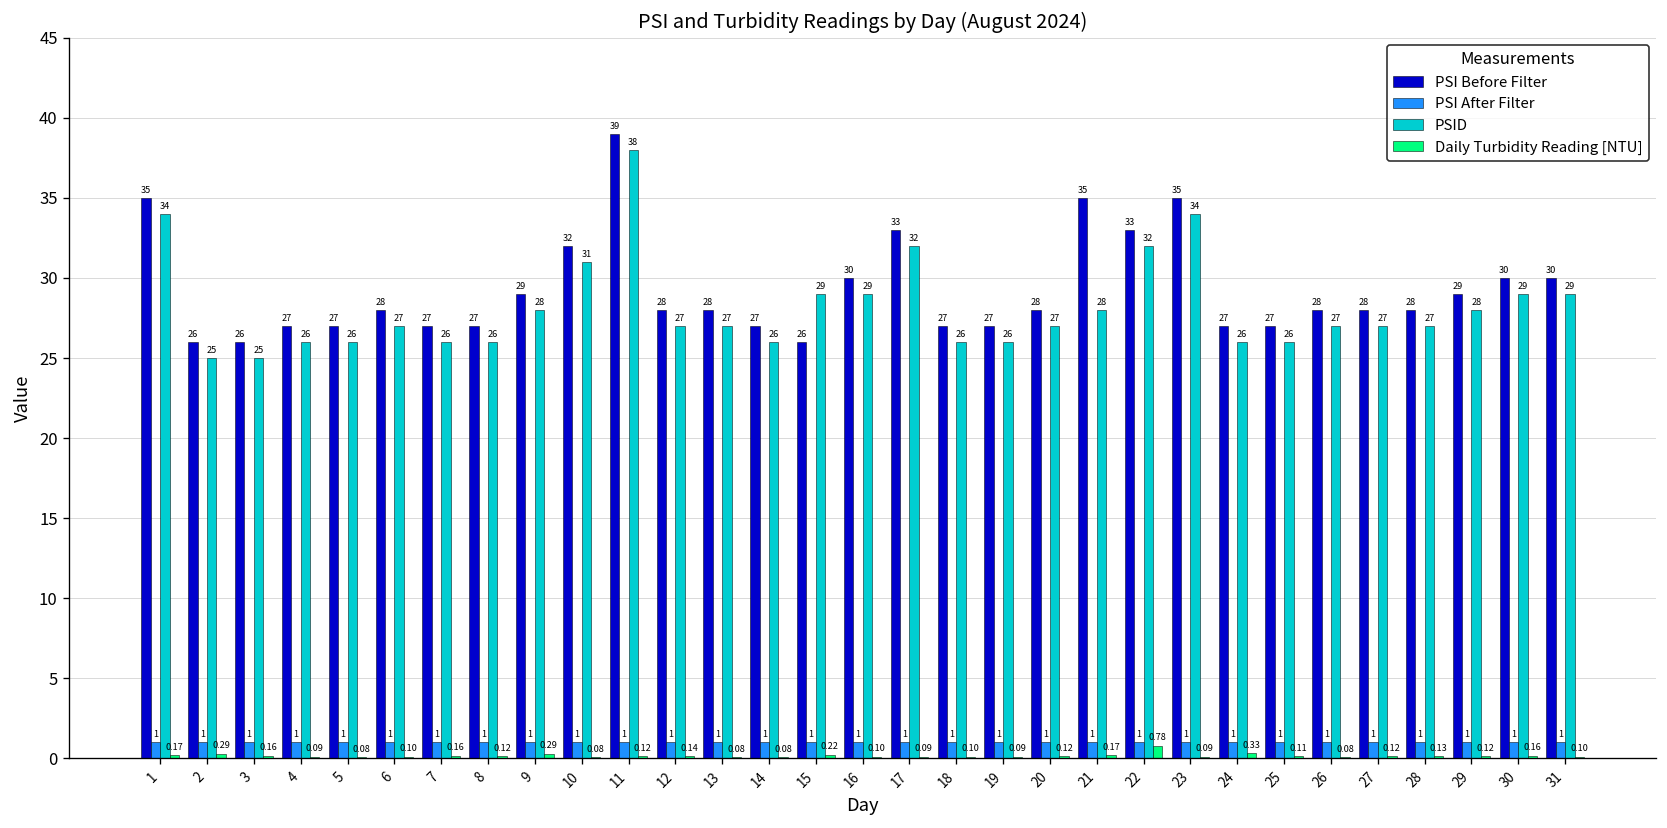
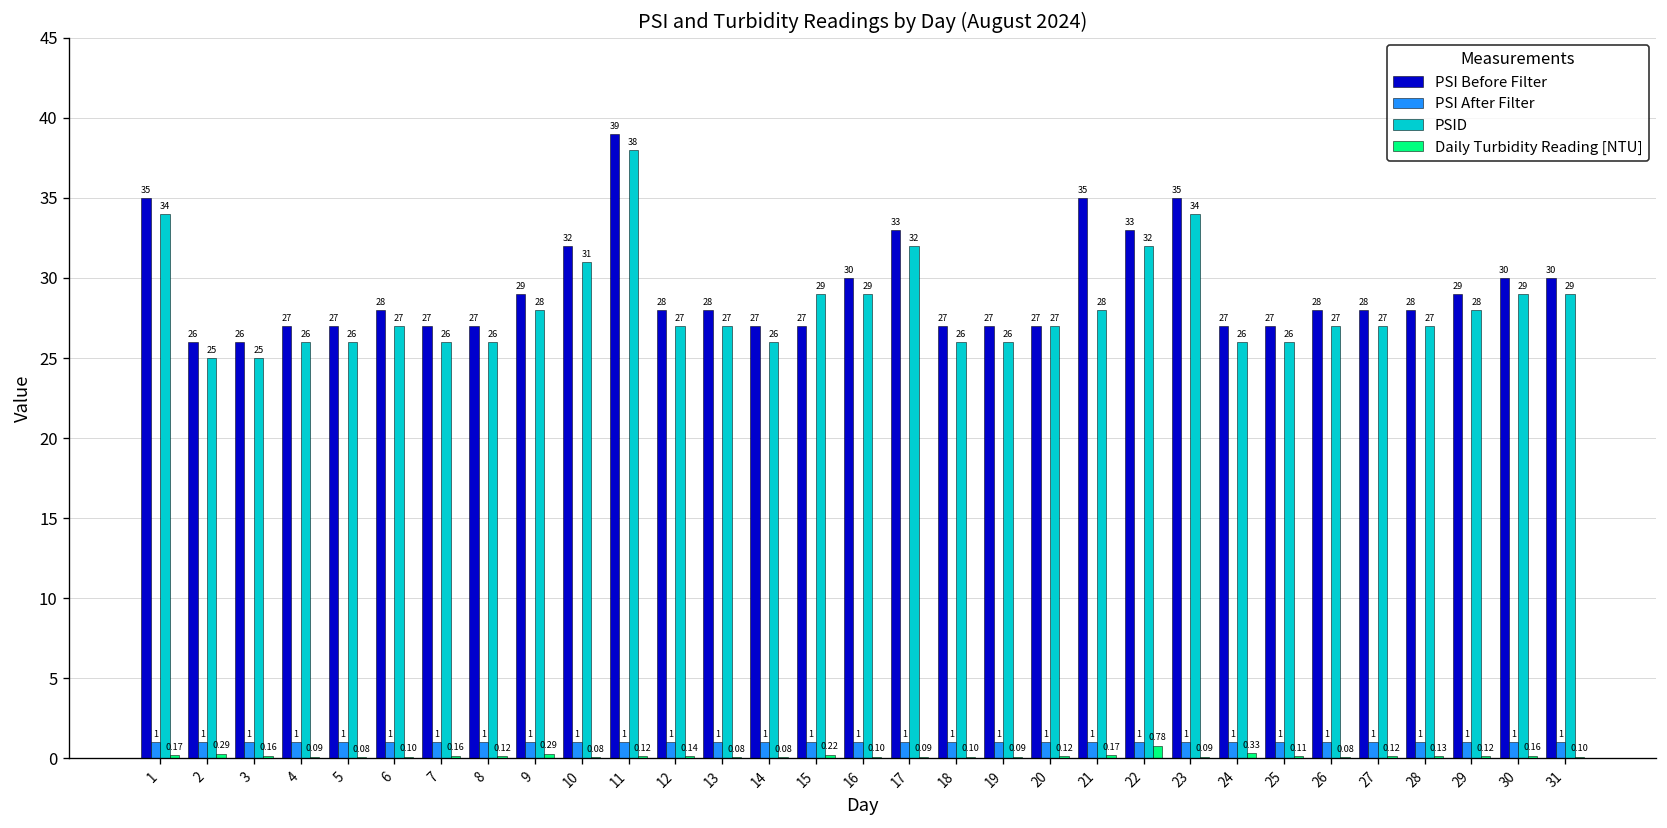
PSI Before Filter, 15: 26 -> 27
PSI Before Filter, 20: 28 -> 27
